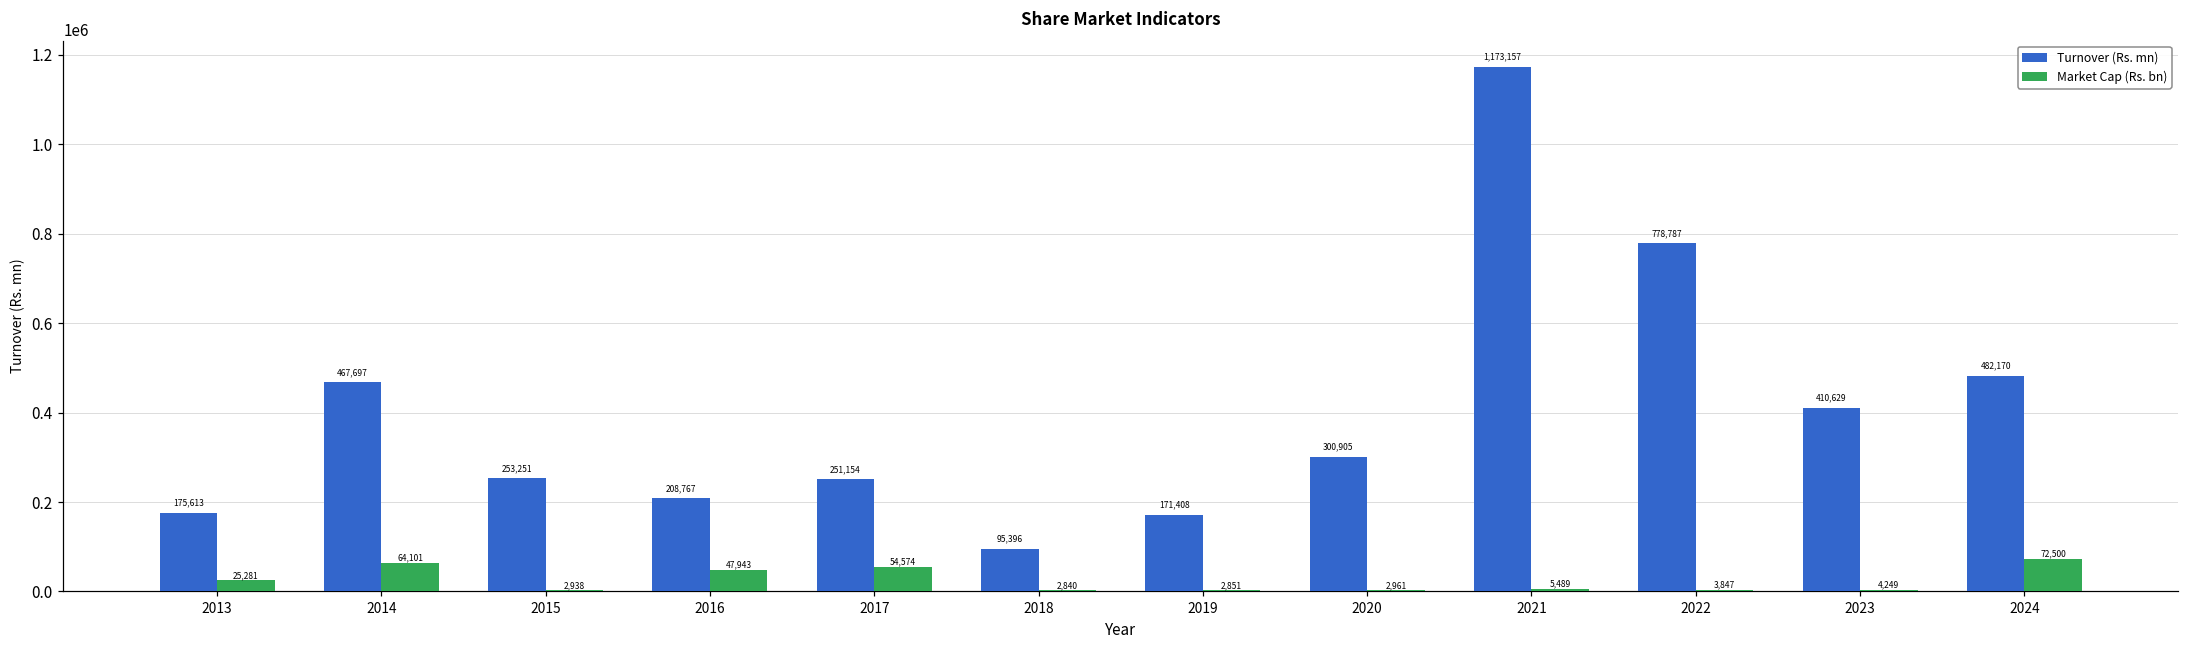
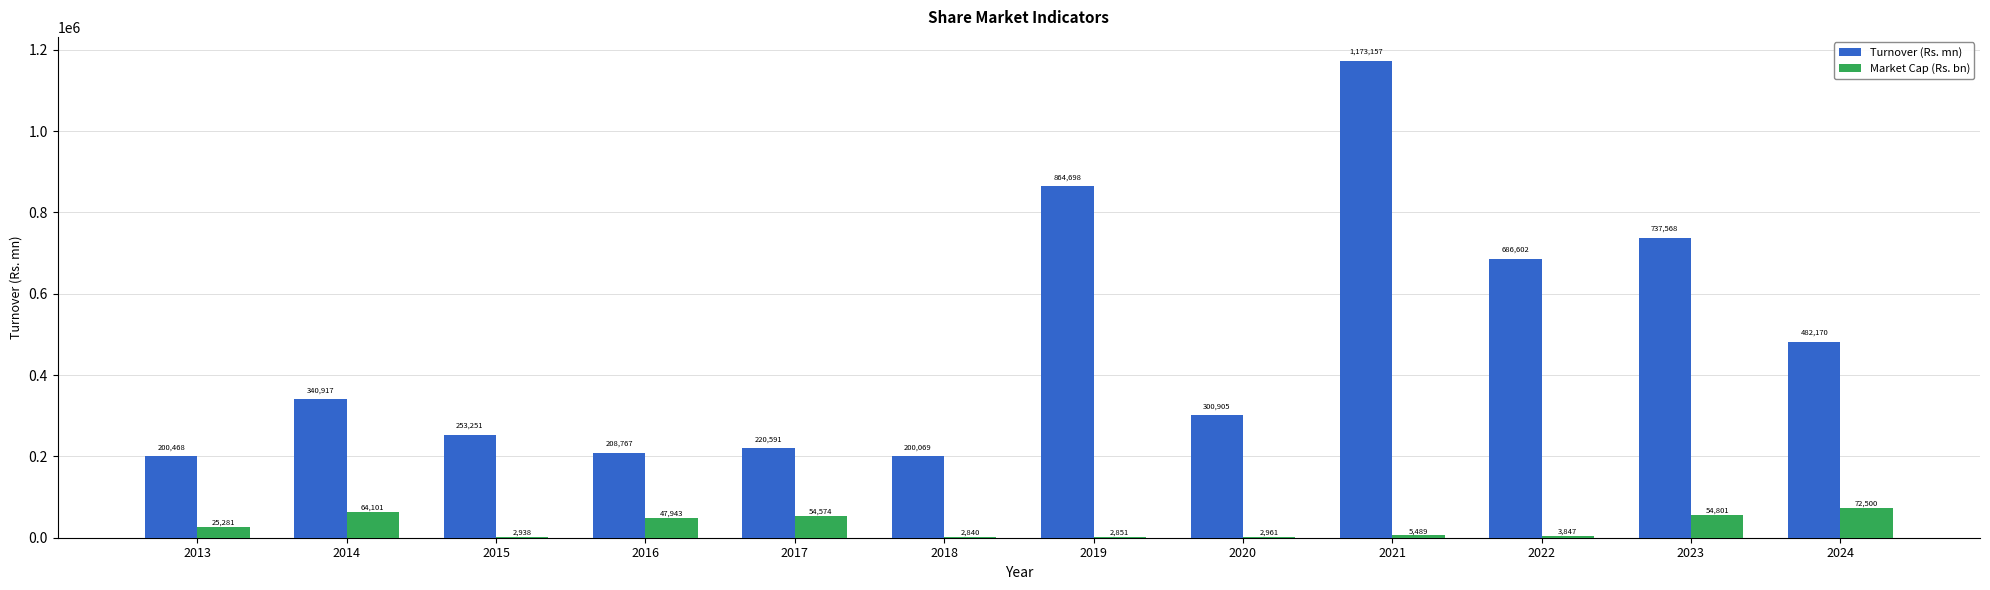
Turnover (Rs. mn), 2013: 175,613 -> 200,468
Turnover (Rs. mn), 2014: 467,697 -> 340,917
Turnover (Rs. mn), 2017: 251,154 -> 220,591
Turnover (Rs. mn), 2018: 95,396 -> 200,069
Turnover (Rs. mn), 2019: 171,408 -> 864,698
Turnover (Rs. mn), 2022: 778,787 -> 686,602
Turnover (Rs. mn), 2023: 410,629 -> 737,568
Market Cap (Rs. bn), 2023: 4,249 -> 54,801
